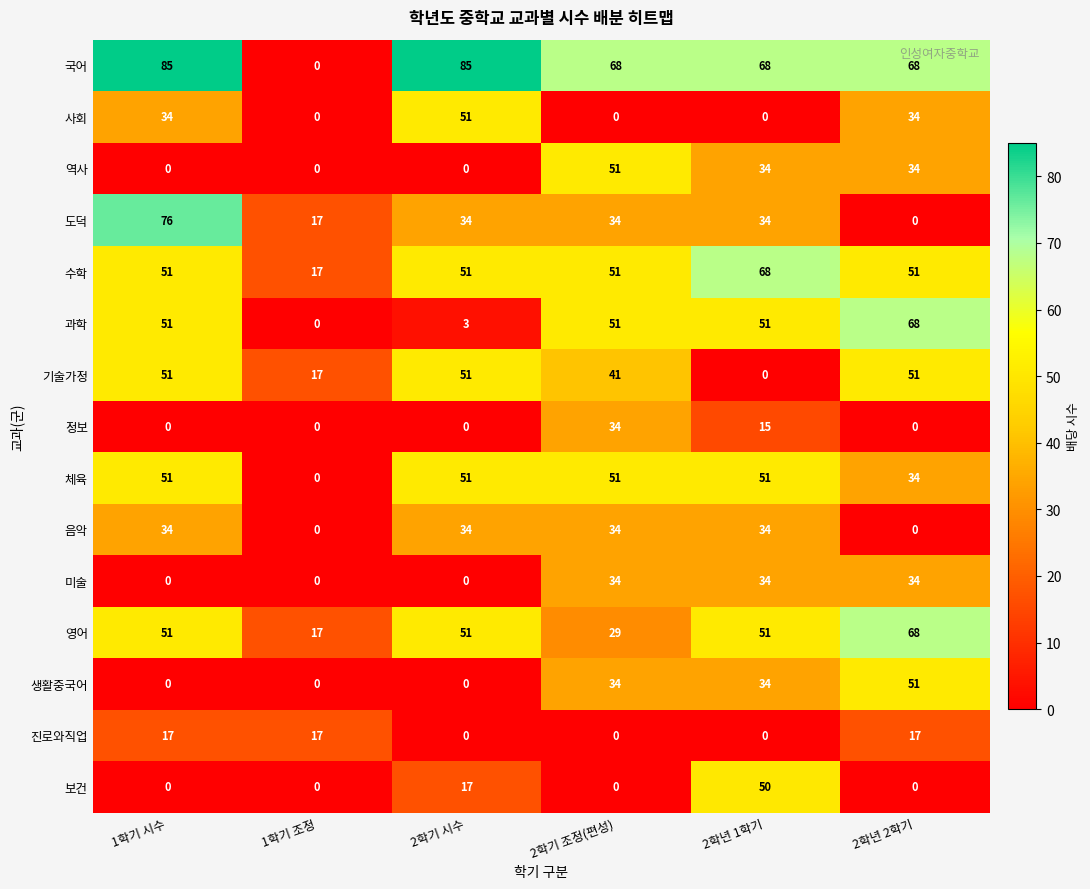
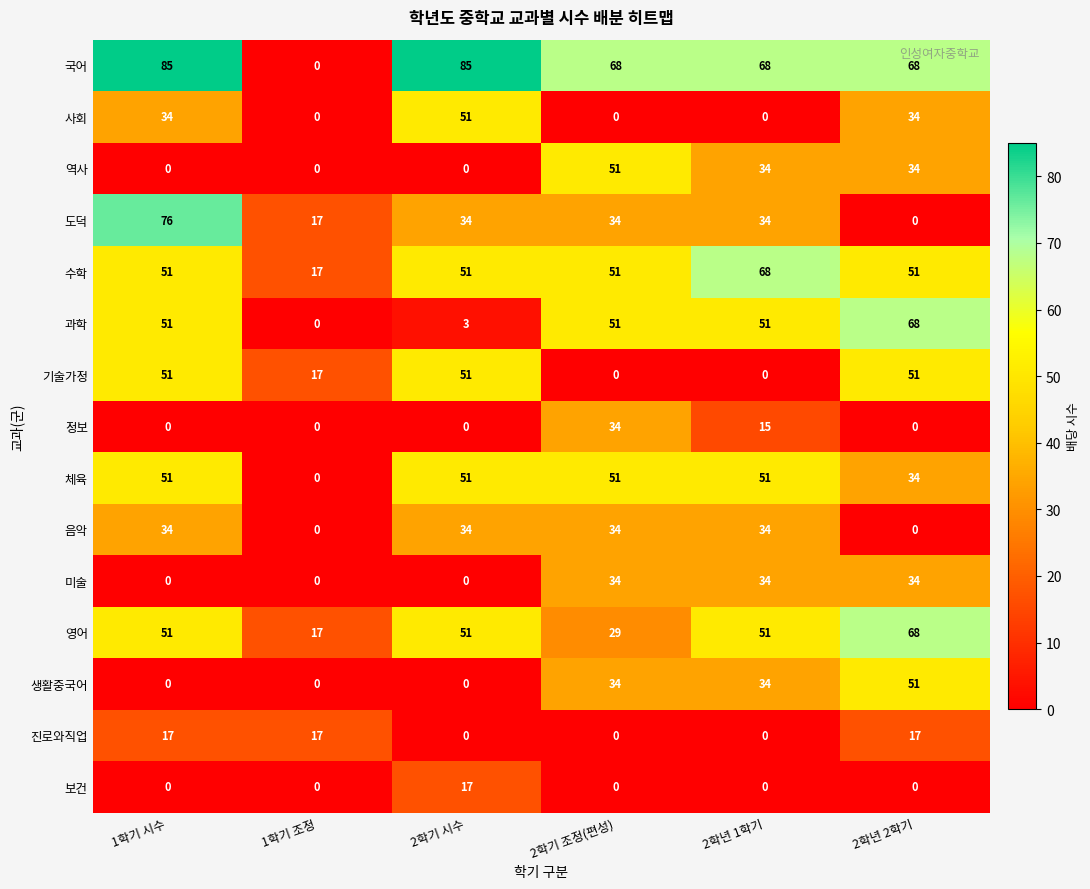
기술가정, 2학기 조정(편성): 41 -> 0
보건, 2학년 1학기: 50 -> 0
